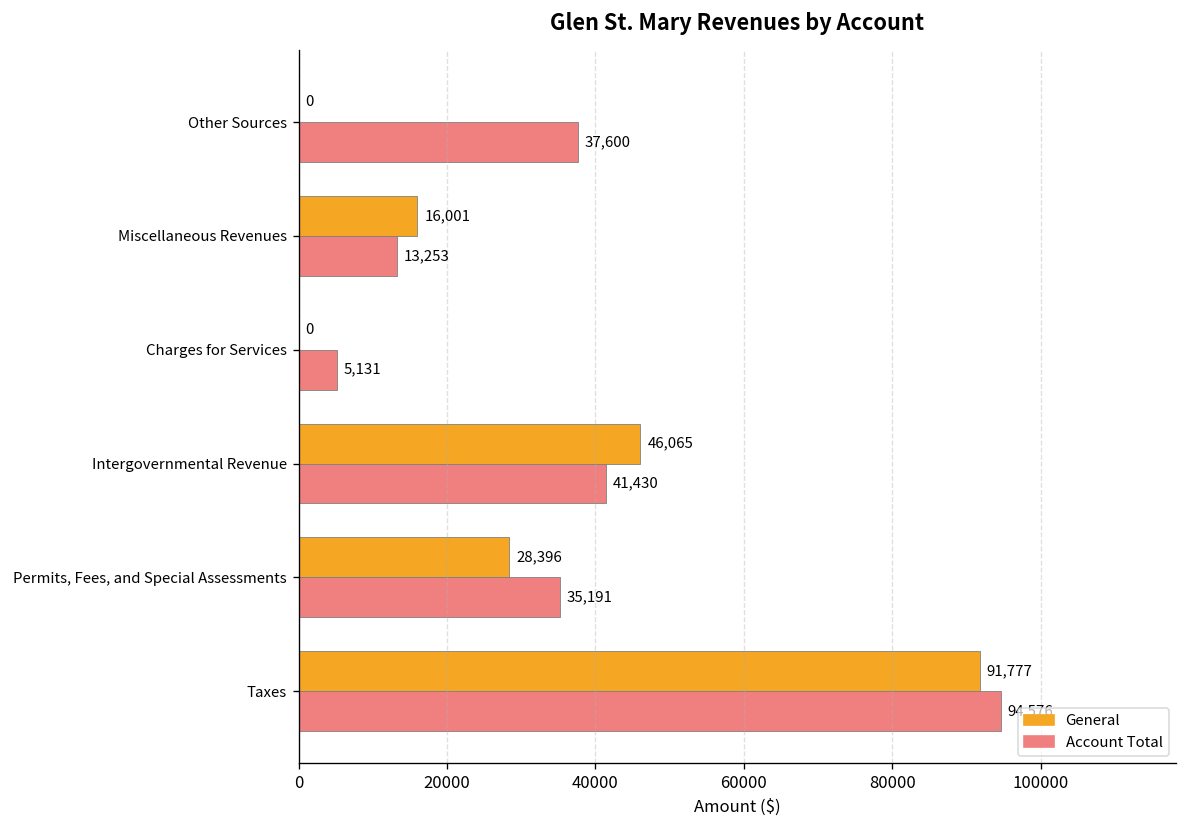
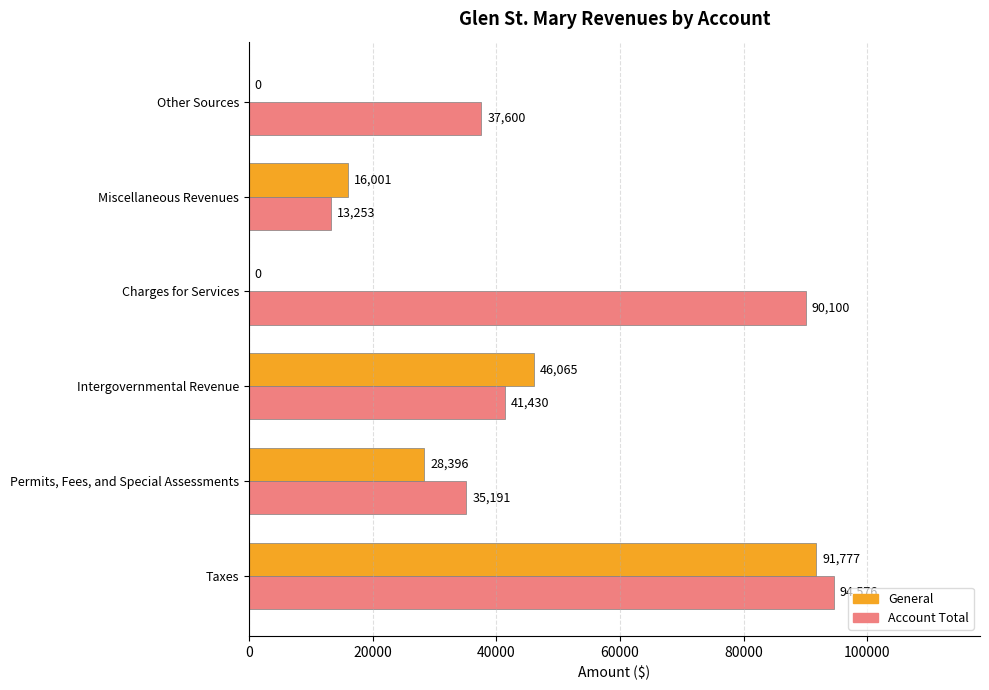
Account Total, Charges for Services: 5,131 -> 90,100
